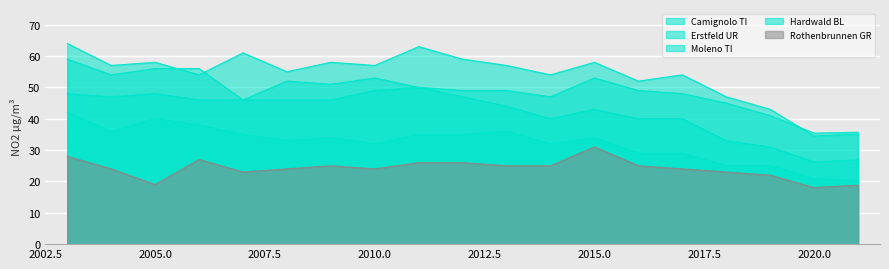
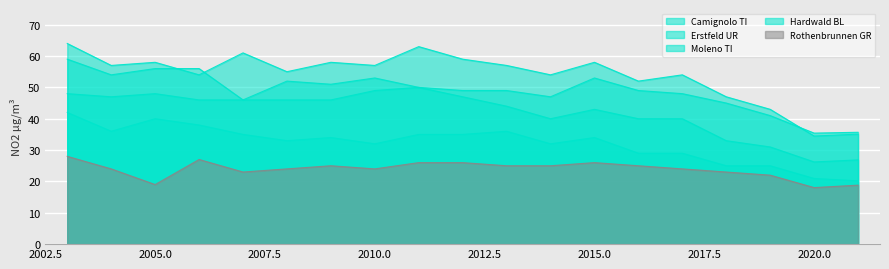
Rothenbrunnen GR, 2015.0: 31 -> 26
